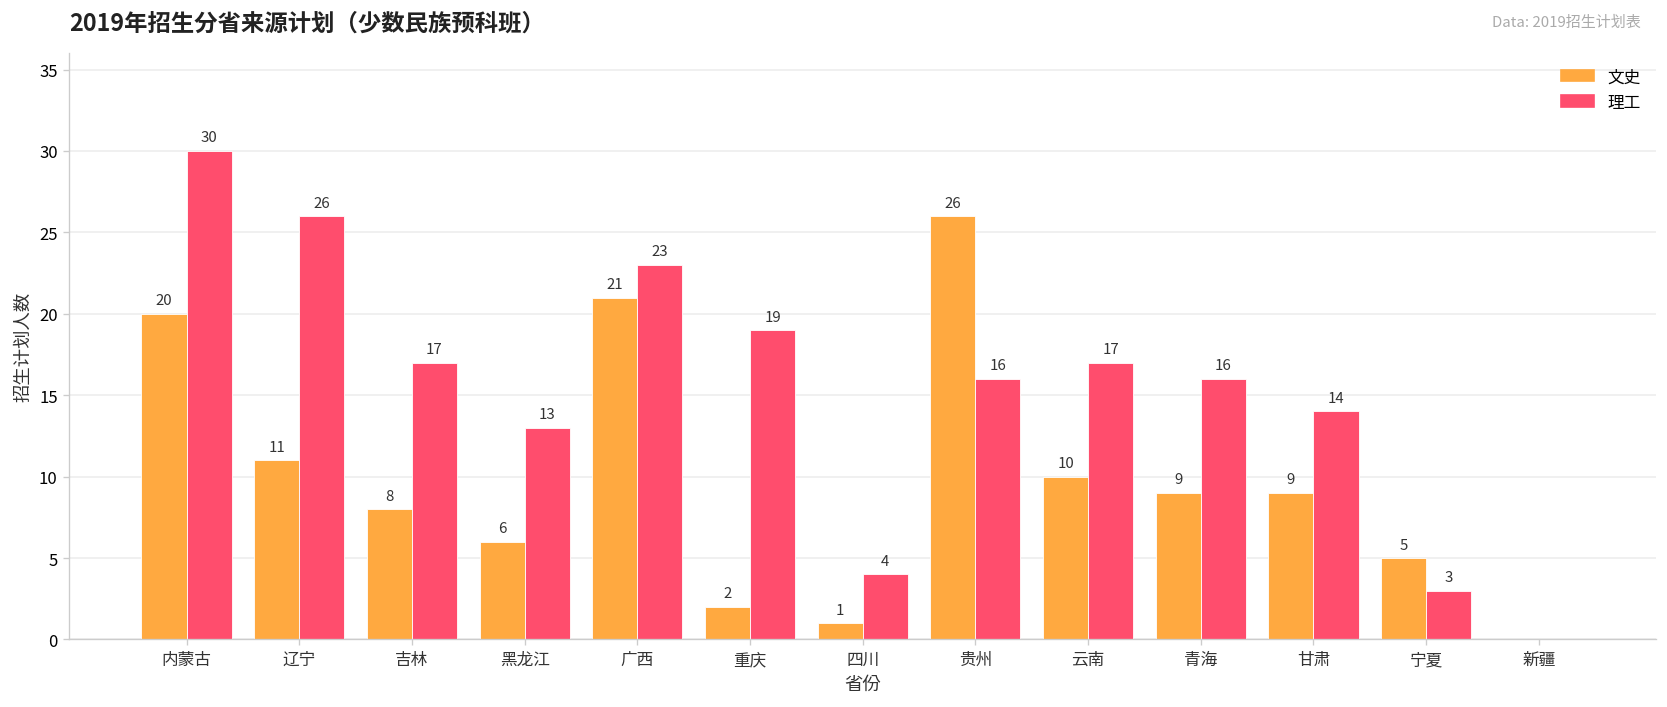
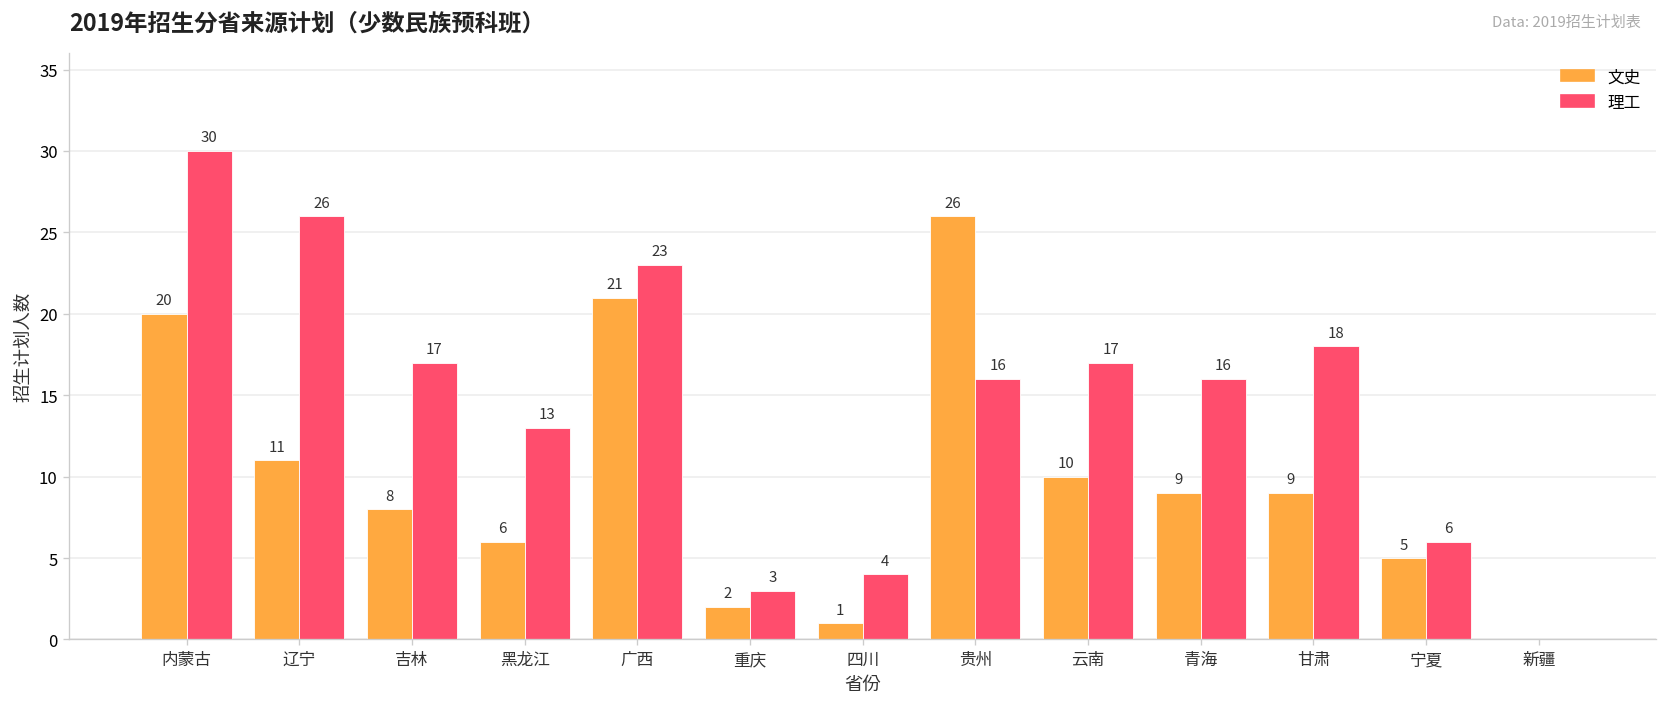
理工, 重庆: 19 -> 3
理工, 甘肃: 14 -> 18
理工, 宁夏: 3 -> 6
